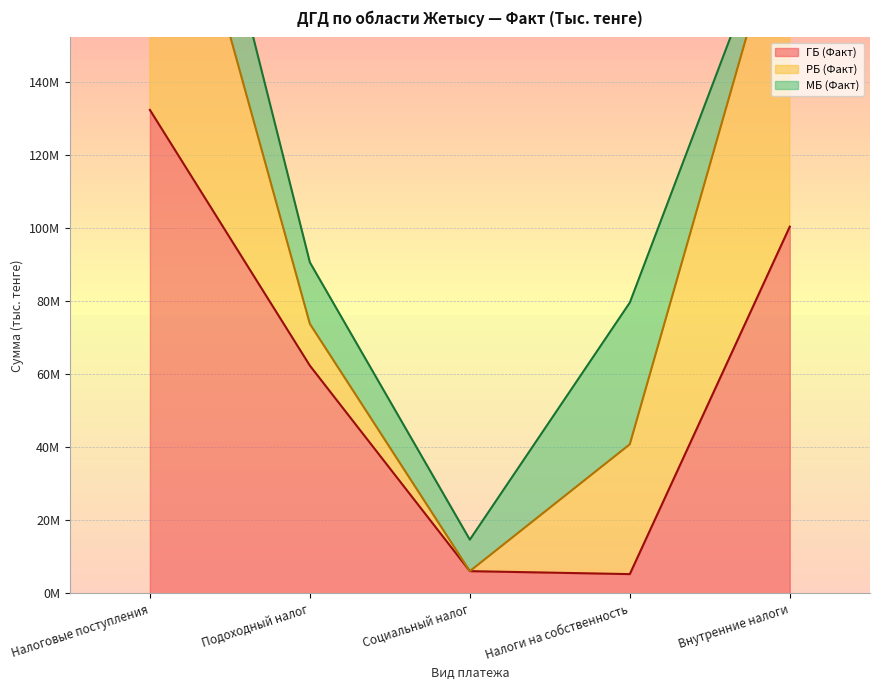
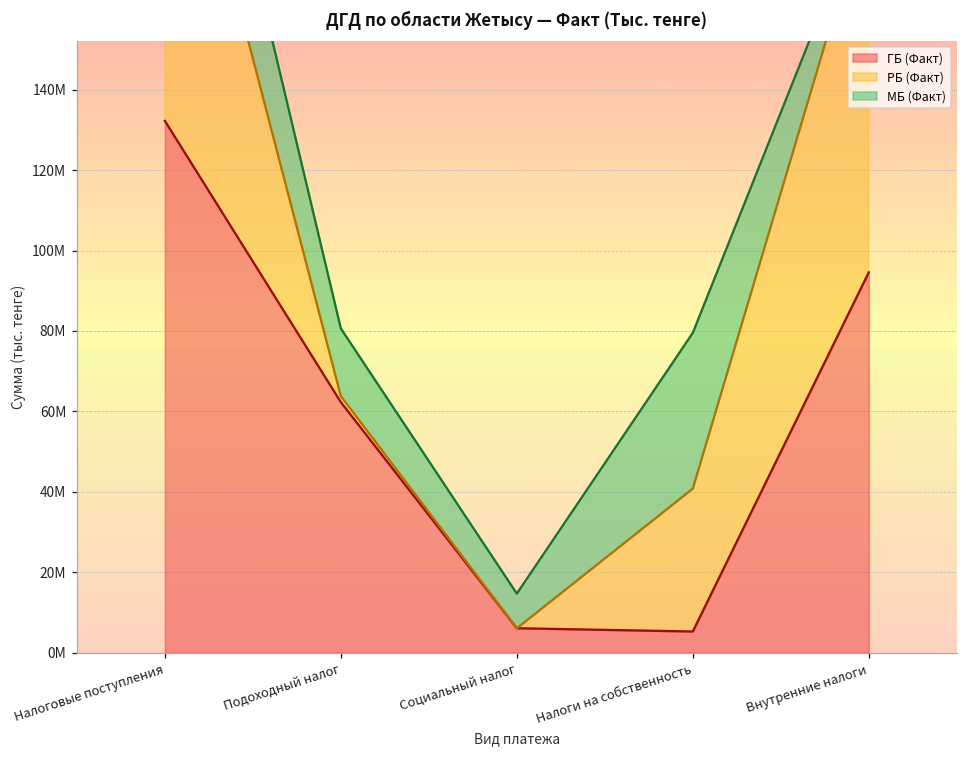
РБ (Факт), Подоходный налог: 11000000 -> 1000000
ГБ (Факт), Внутренние налоги: 100000000 -> 95000000
